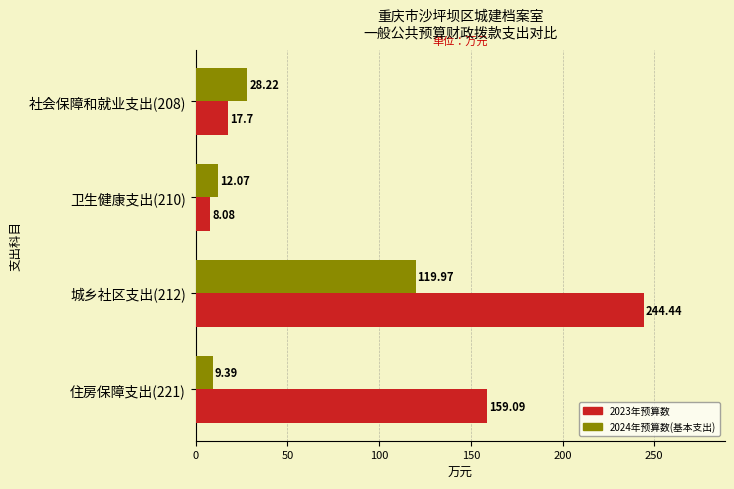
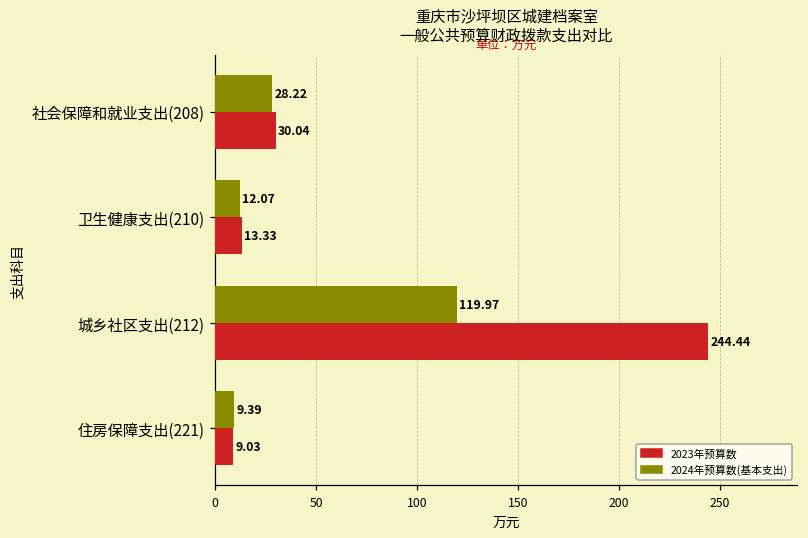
2023年预算数, 社会保障和就业支出(208): 17.7 -> 30.04
2023年预算数, 卫生健康支出(210): 8.08 -> 13.33
2023年预算数, 住房保障支出(221): 159.09 -> 9.03
